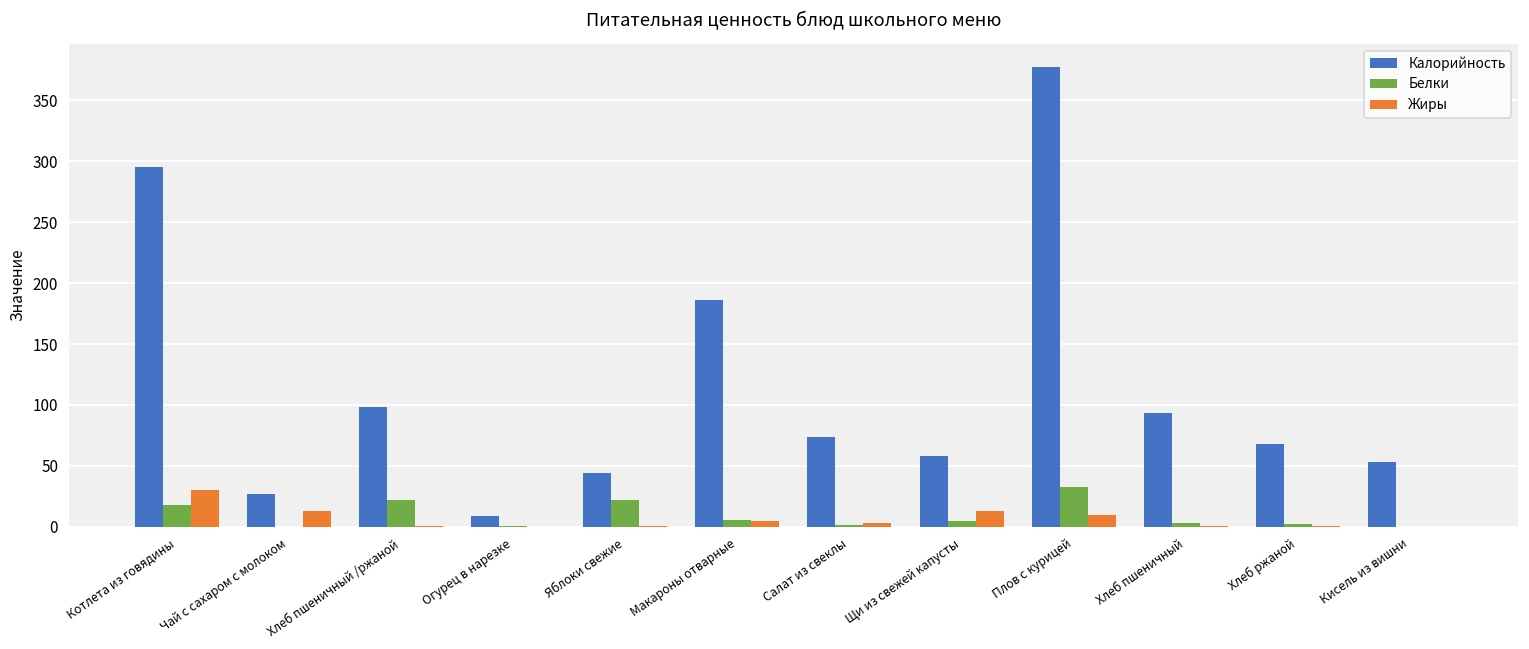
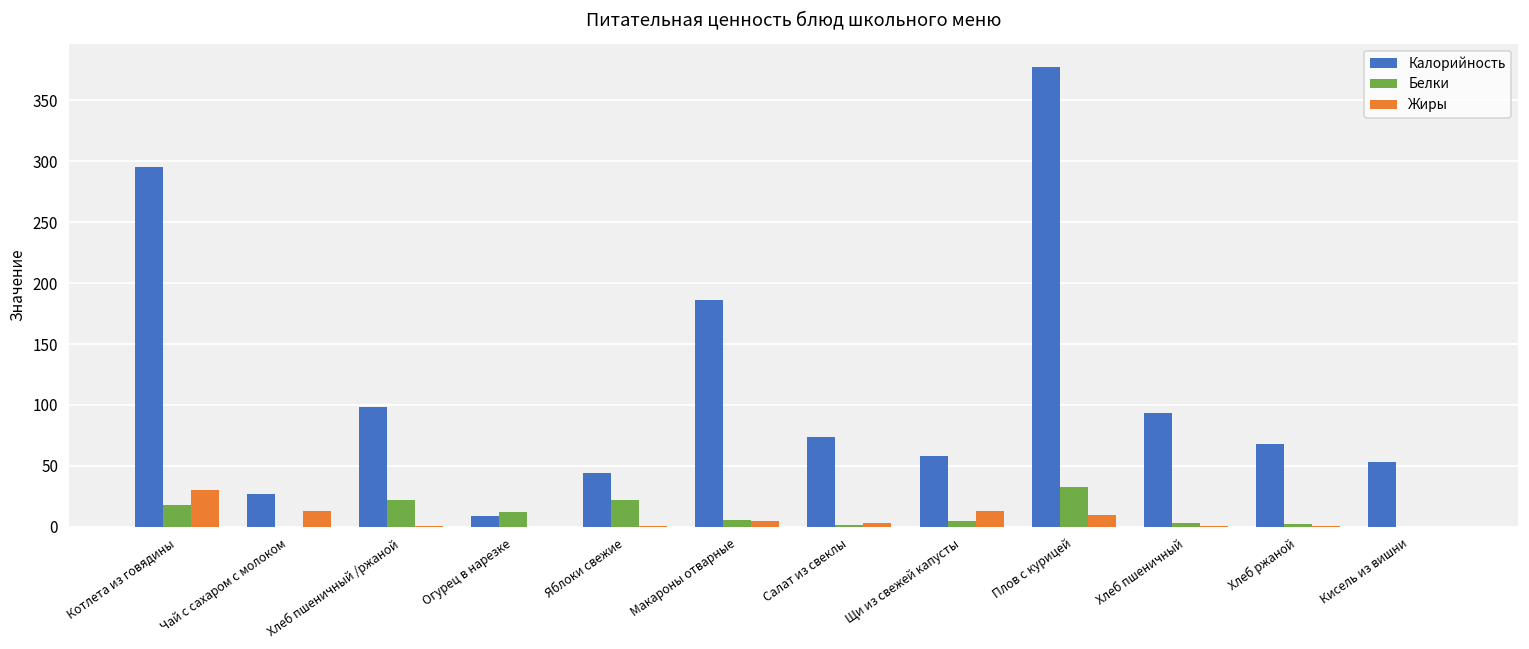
Белки, Огурец в нарезке: 1 -> 12
